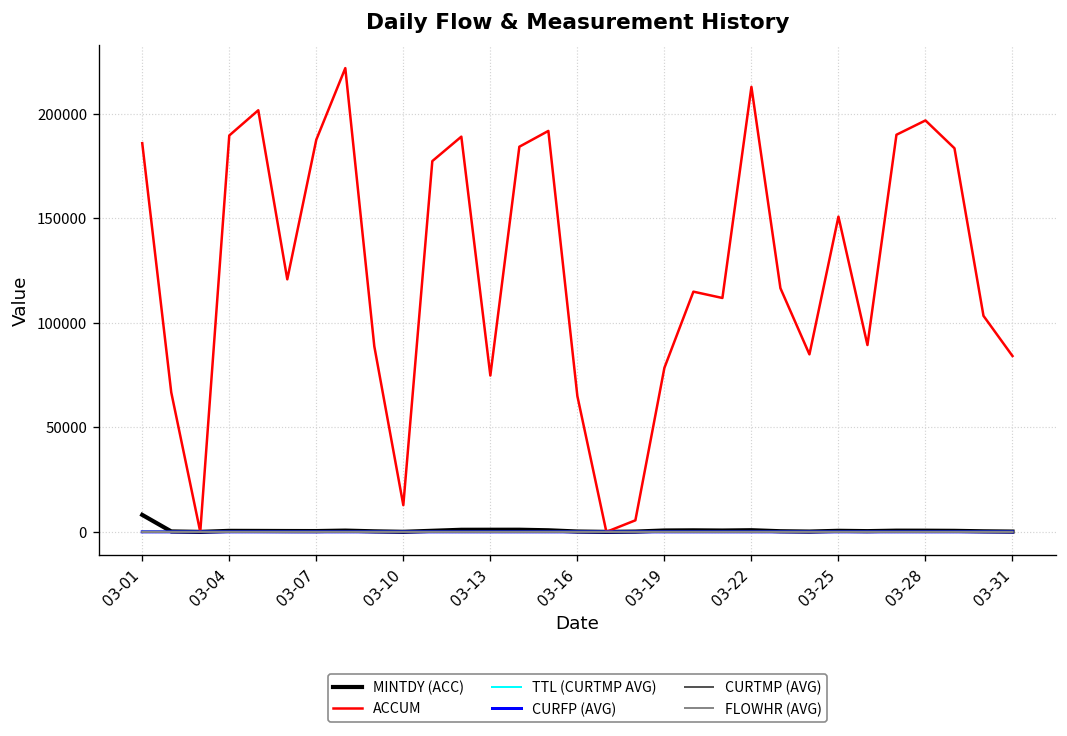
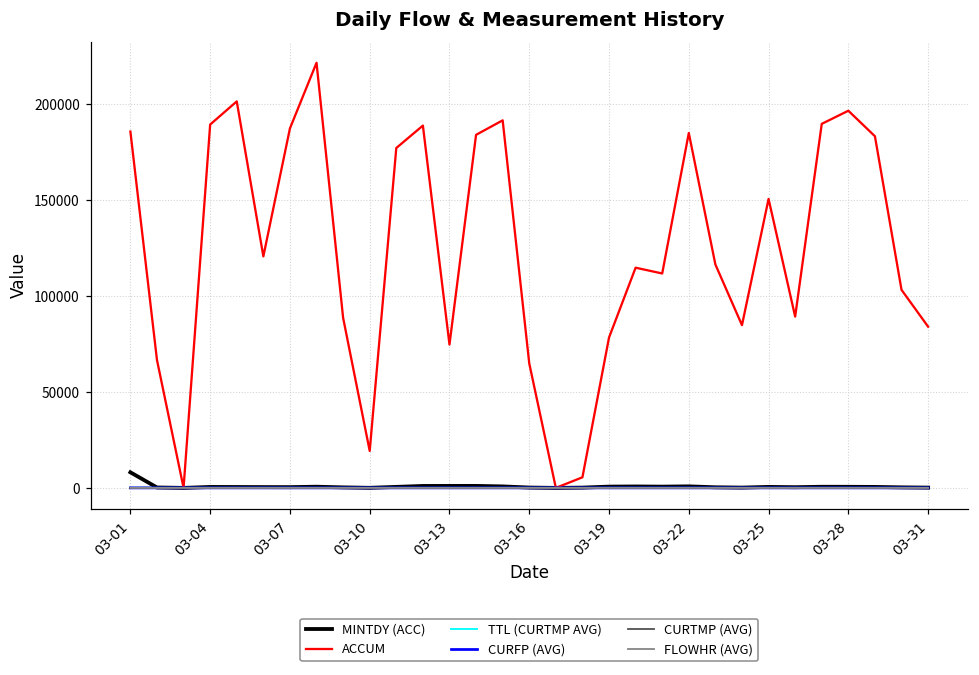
ACCUM, 03-10: 13000 -> 19000
ACCUM, 03-22: 213000 -> 185000
